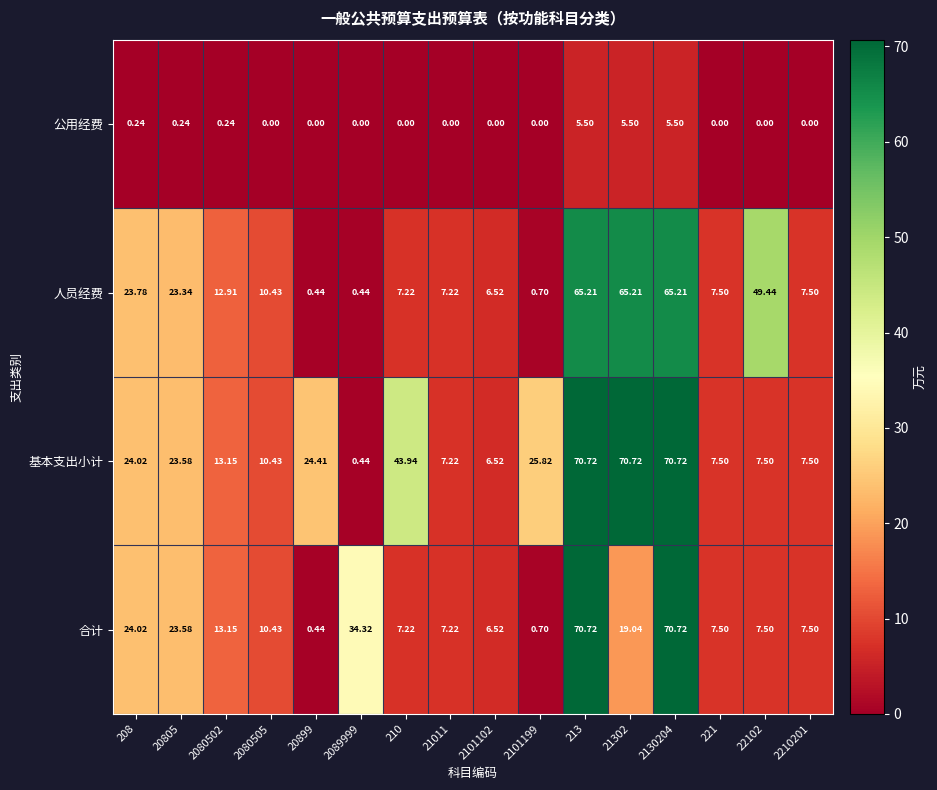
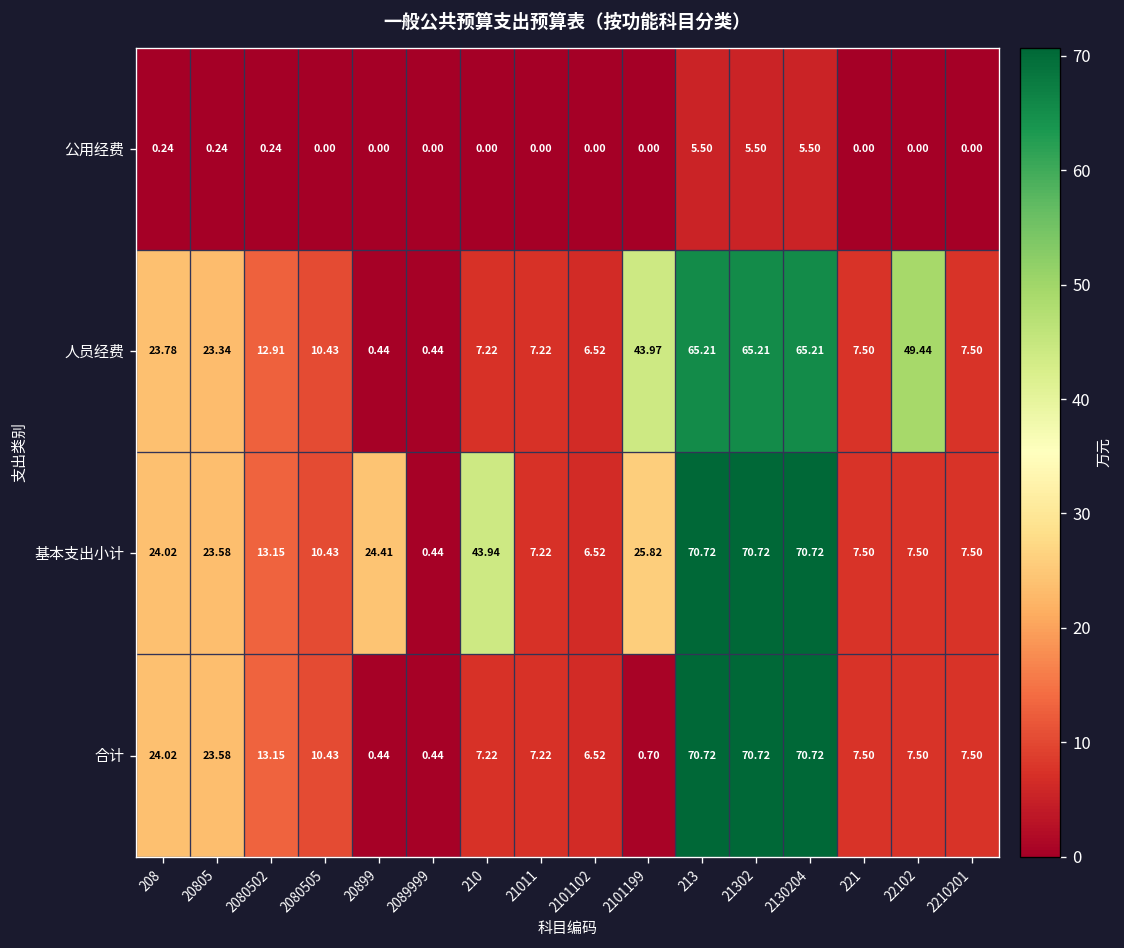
人员经费, 2101199: 0.70 -> 43.97
合计, 2089999: 34.32 -> 0.44
合计, 21302: 19.04 -> 70.72
